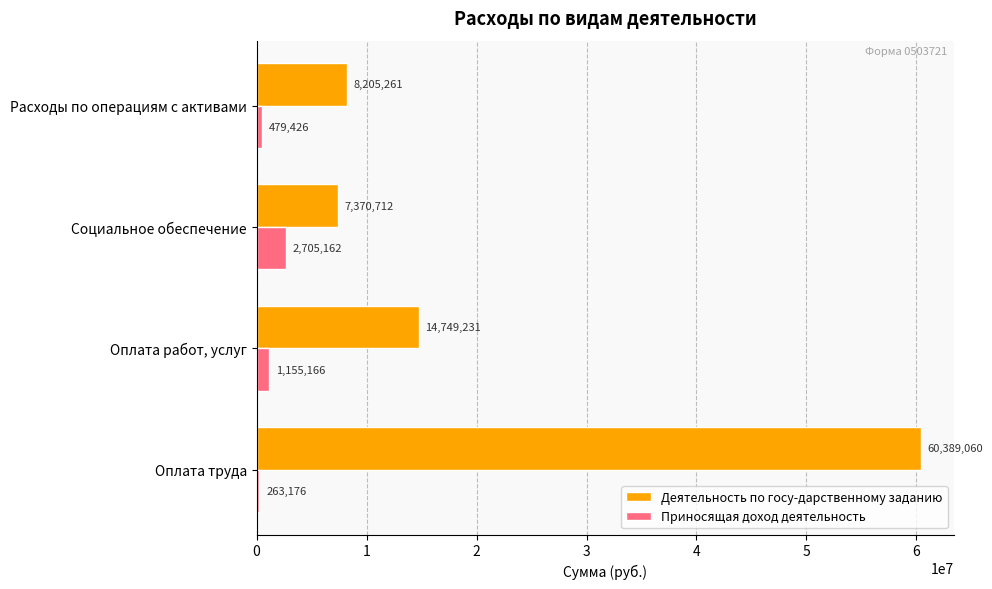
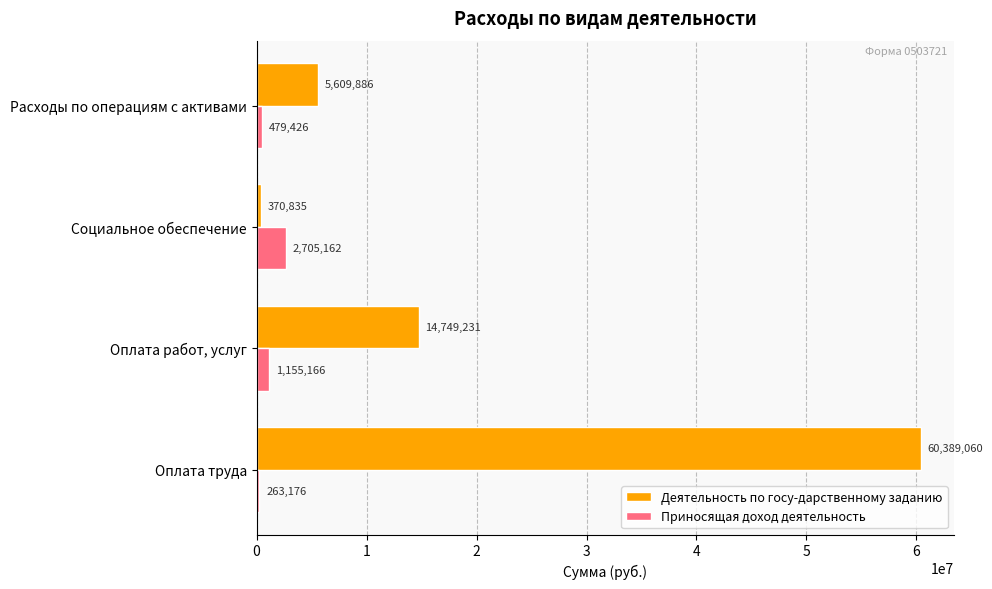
Деятельность по госу-дарственному заданию, Расходы по операциям с активами: 8,205,261 -> 5,609,886
Деятельность по госу-дарственному заданию, Социальное обеспечение: 7,370,712 -> 370,835
